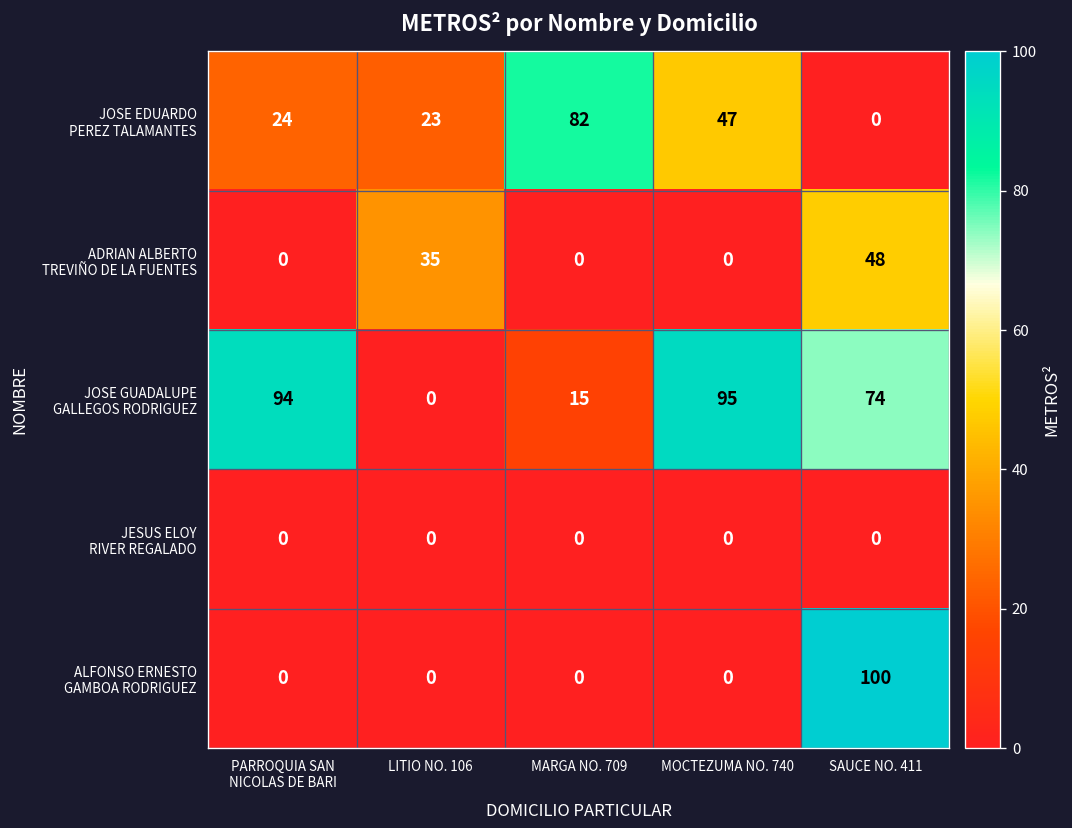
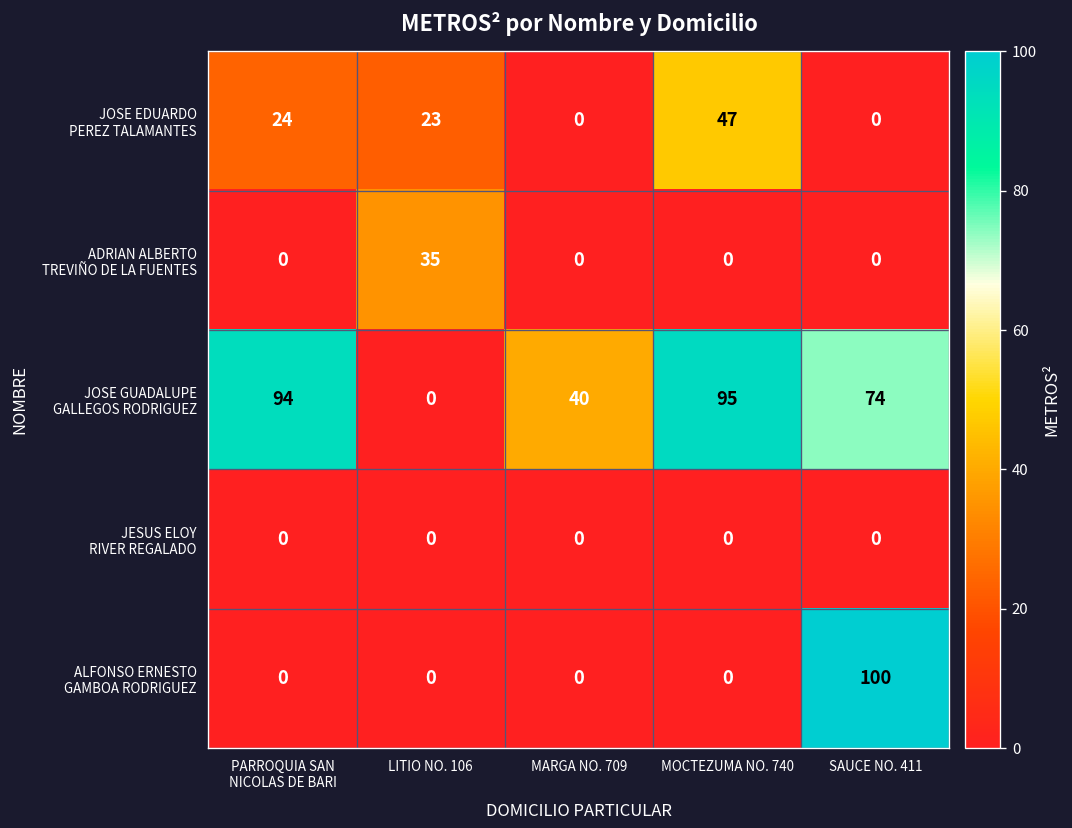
JOSE EDUARDO PEREZ TALAMANTES, MARGA NO. 709: 82 -> 0
ADRIAN ALBERTO TREVIÑO DE LA FUENTES, SAUCE NO. 411: 48 -> 0
JOSE GUADALUPE GALLEGOS RODRIGUEZ, MARGA NO. 709: 15 -> 40
